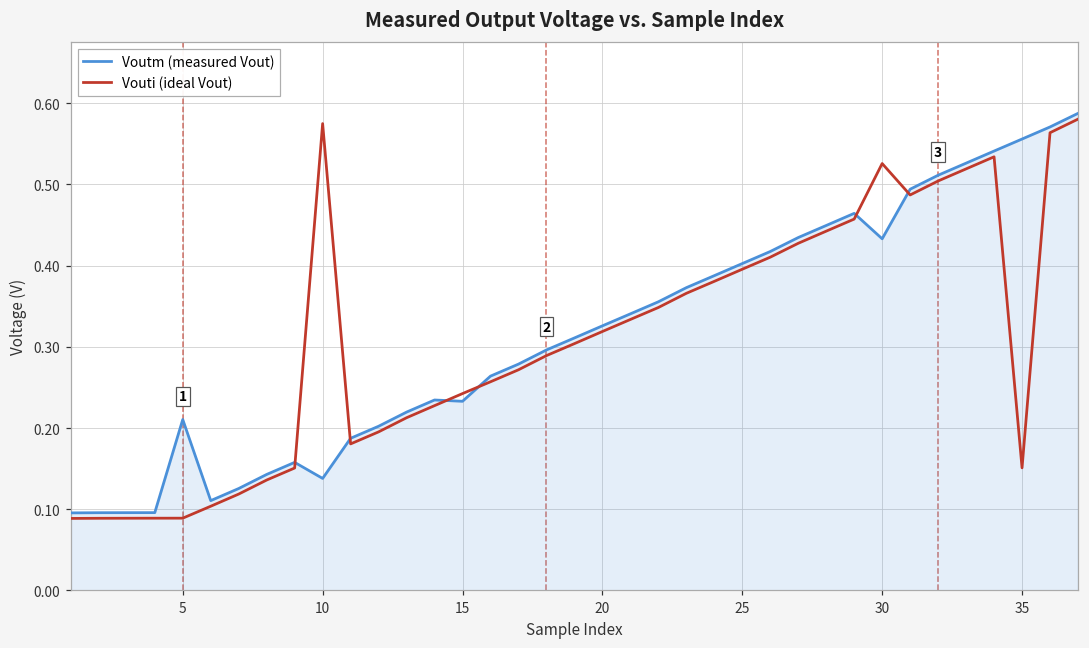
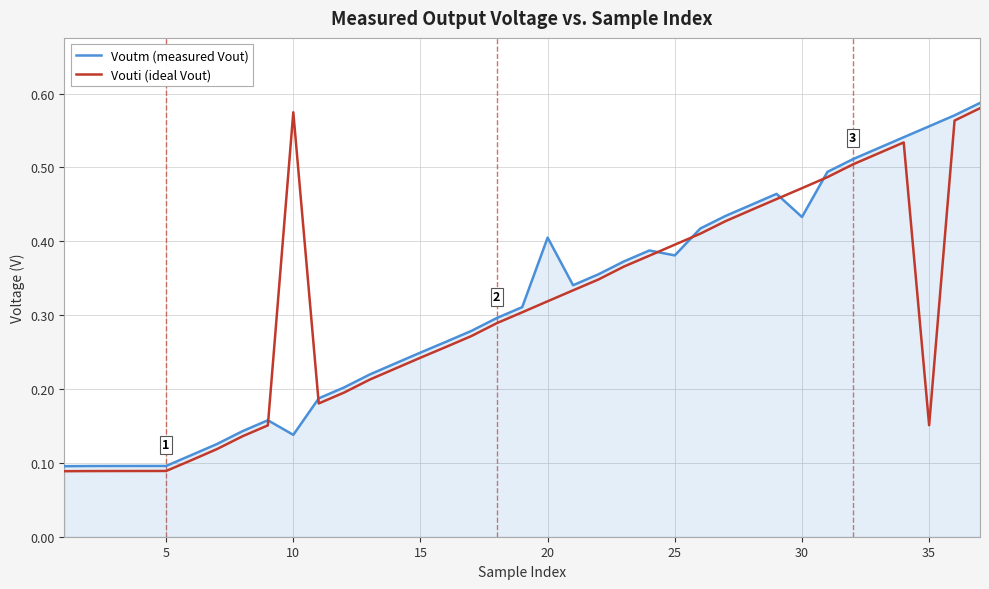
Voutm (measured Vout), 5: 0.21 -> 0.10
Voutm (measured Vout), 15: 0.23 -> 0.25
Voutm (measured Vout), 20: 0.33 -> 0.41
Voutm (measured Vout), 25: 0.40 -> 0.38
Vouti (ideal Vout), 30: 0.53 -> 0.47
